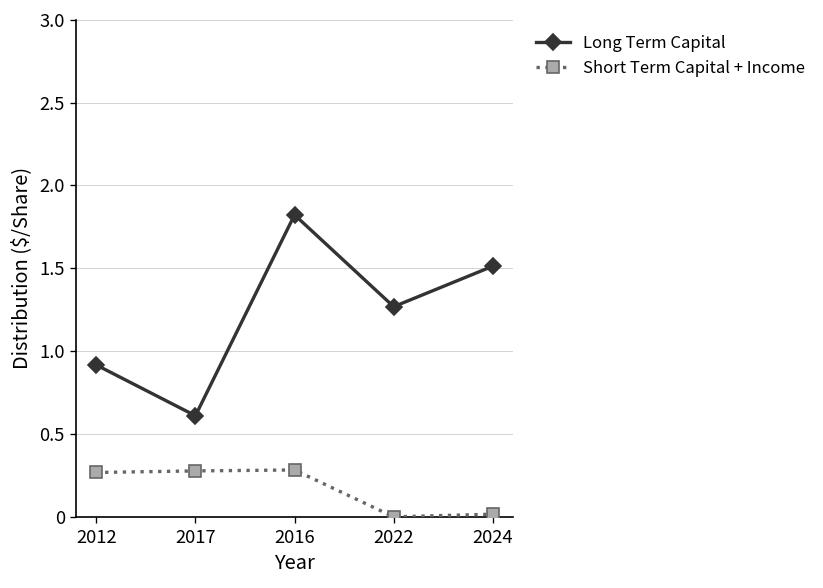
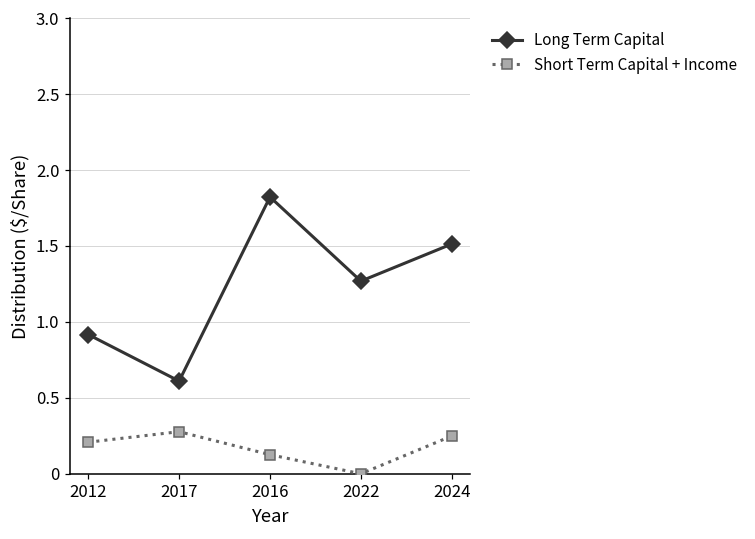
Short Term Capital + Income, 2012: 0.27 -> 0.21
Short Term Capital + Income, 2016: 0.28 -> 0.13
Short Term Capital + Income, 2024: 0.02 -> 0.25
